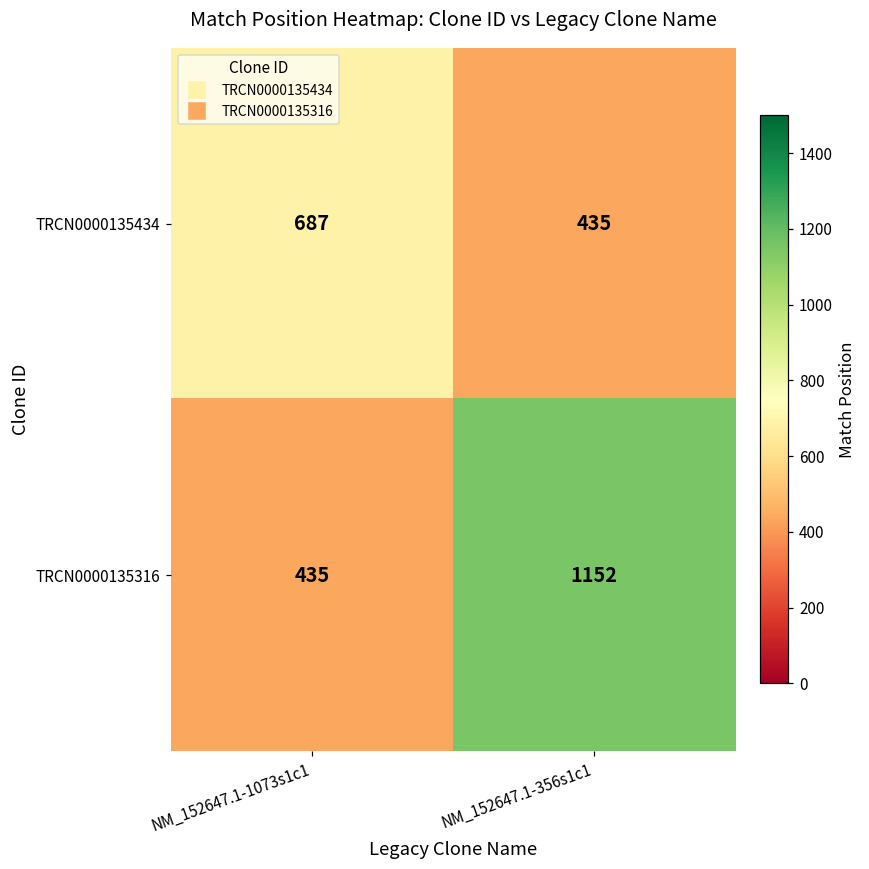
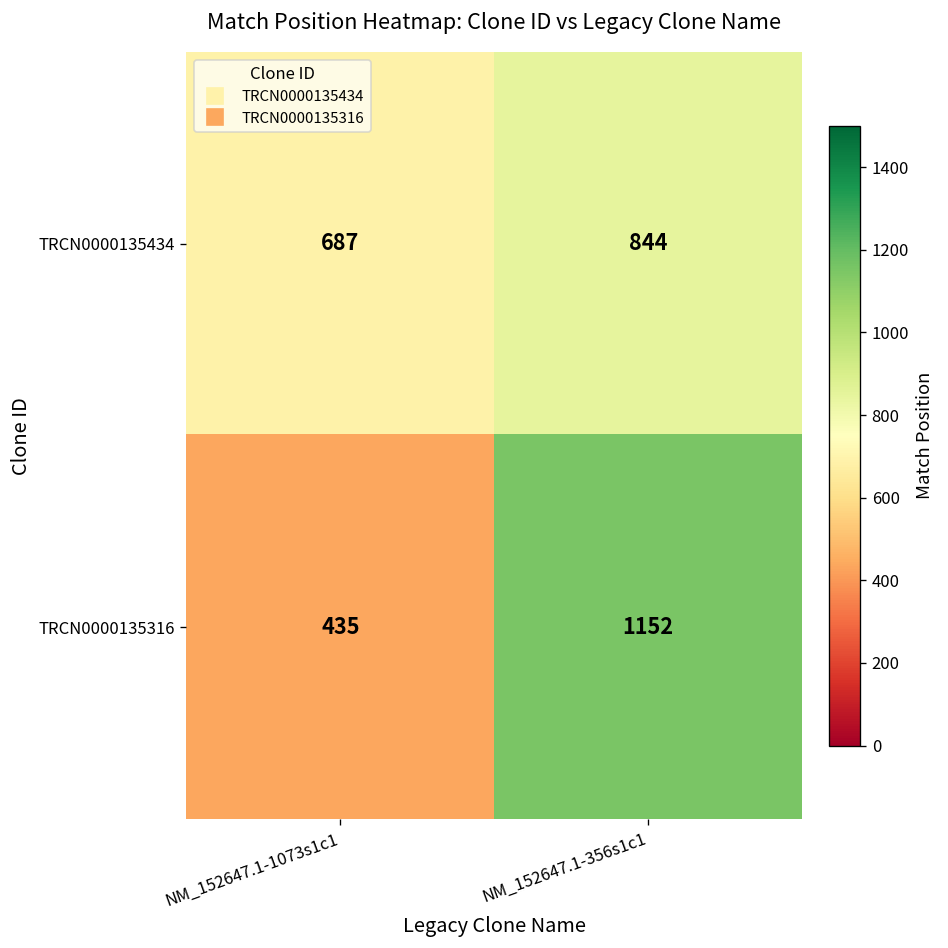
TRCN0000135434, NM_152647.1-356s1c1: 435 -> 844
